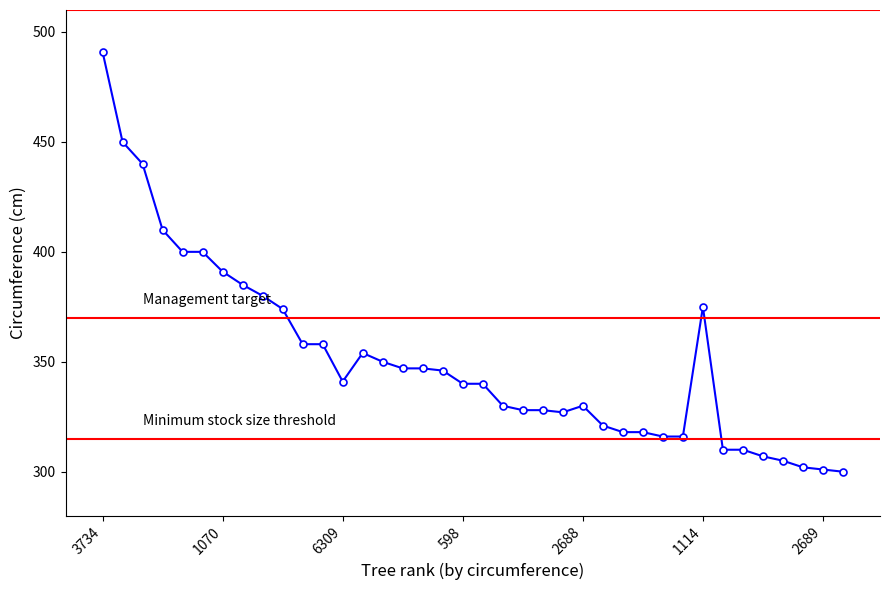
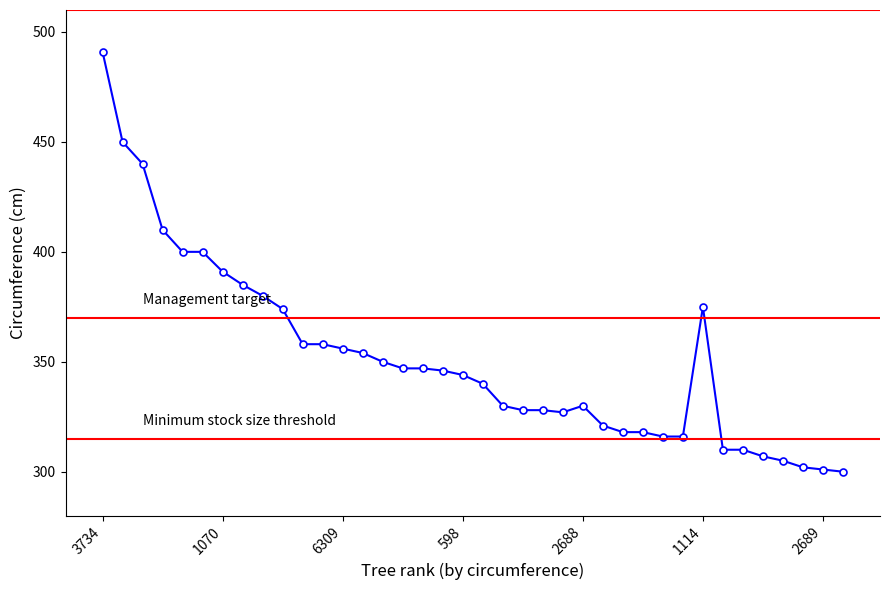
6309: 341 -> 356
598: 340 -> 344
